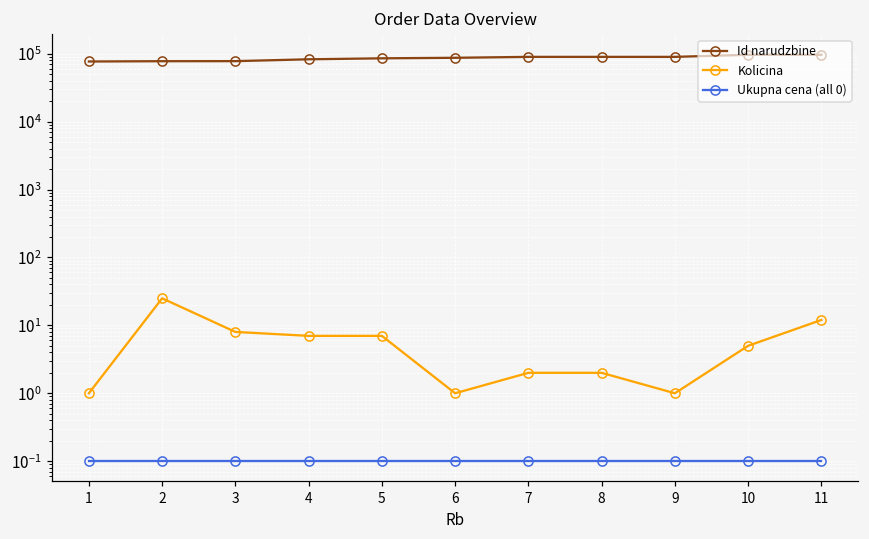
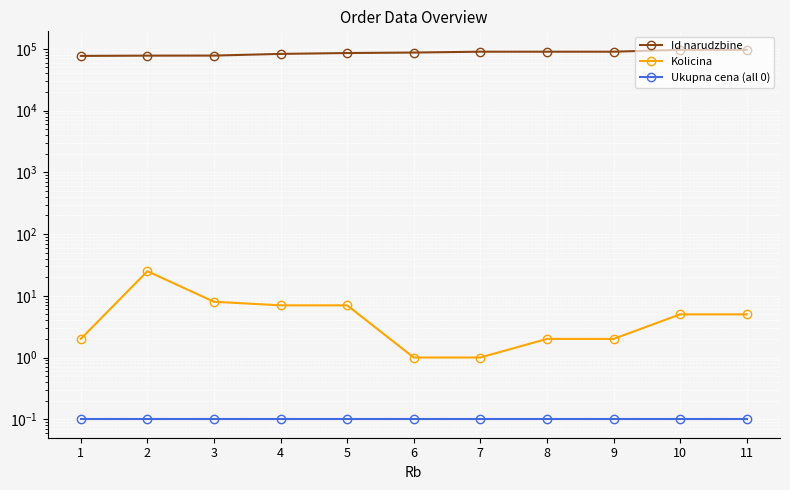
Kolicina, 1: 1 -> 2
Kolicina, 7: 2 -> 1
Kolicina, 9: 1 -> 2
Kolicina, 11: 12 -> 5
